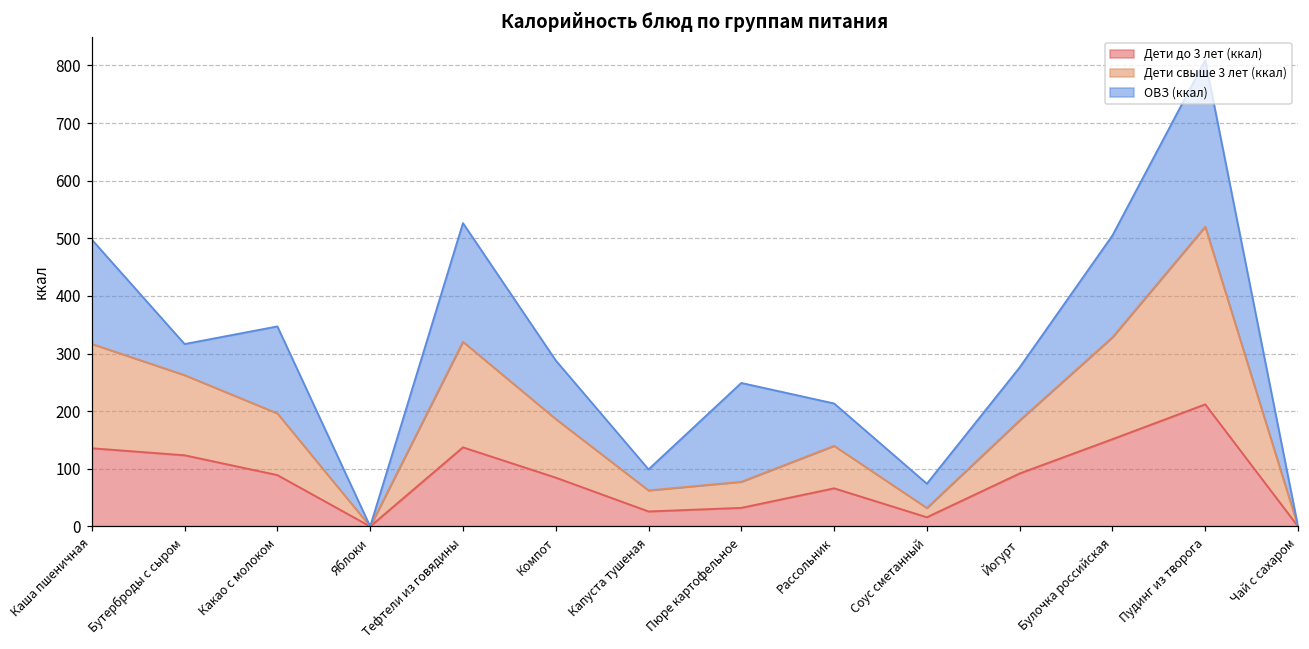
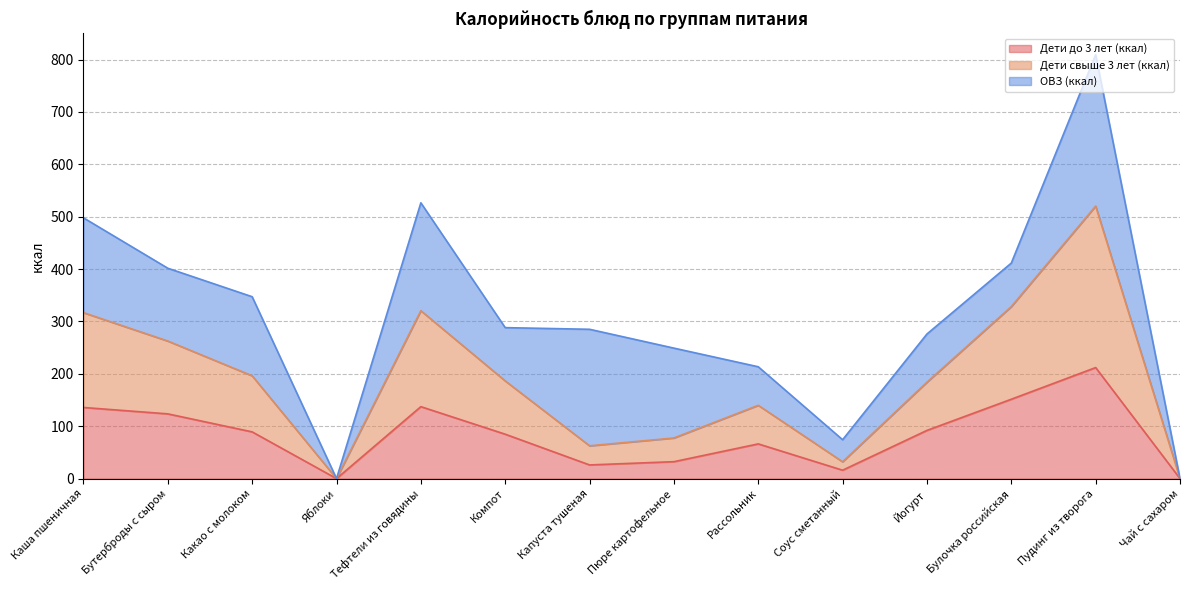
ОВЗ (ккал), Бутерброды с сыром: 50 -> 140
ОВЗ (ккал), Капуста тушеная: 40 -> 220
ОВЗ (ккал), Булочка российская: 180 -> 80
